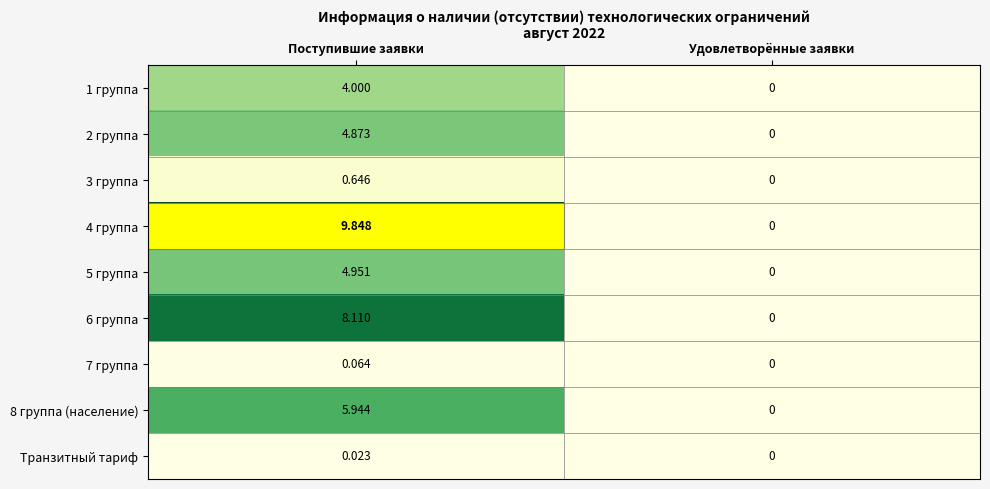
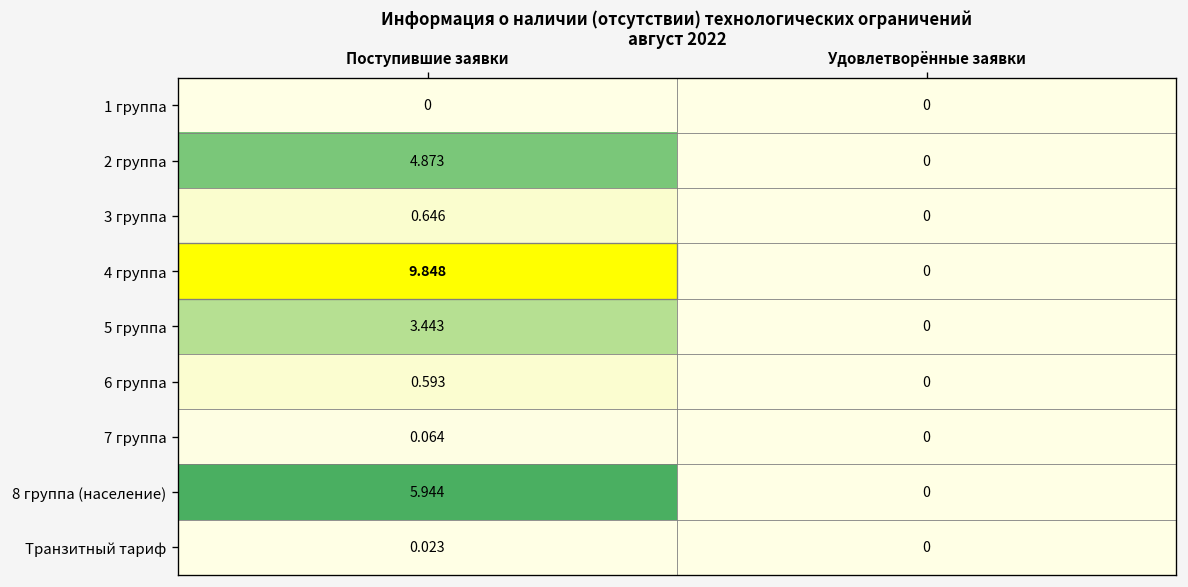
1 группа, Поступившие заявки: 4.000 -> 0
5 группа, Поступившие заявки: 4.951 -> 3.443
6 группа, Поступившие заявки: 8.110 -> 0.593
